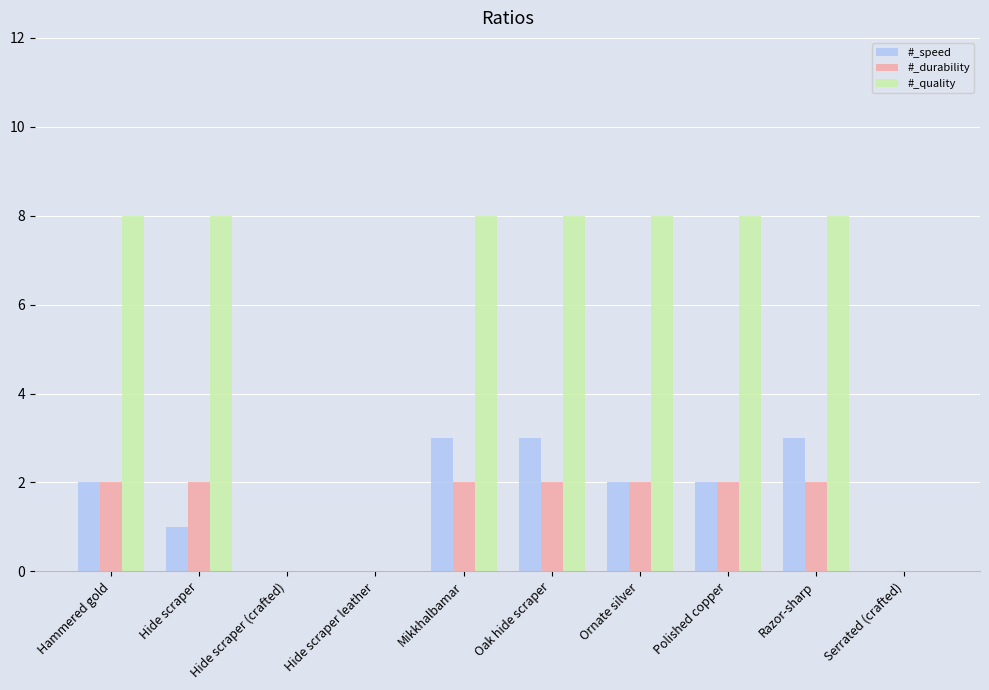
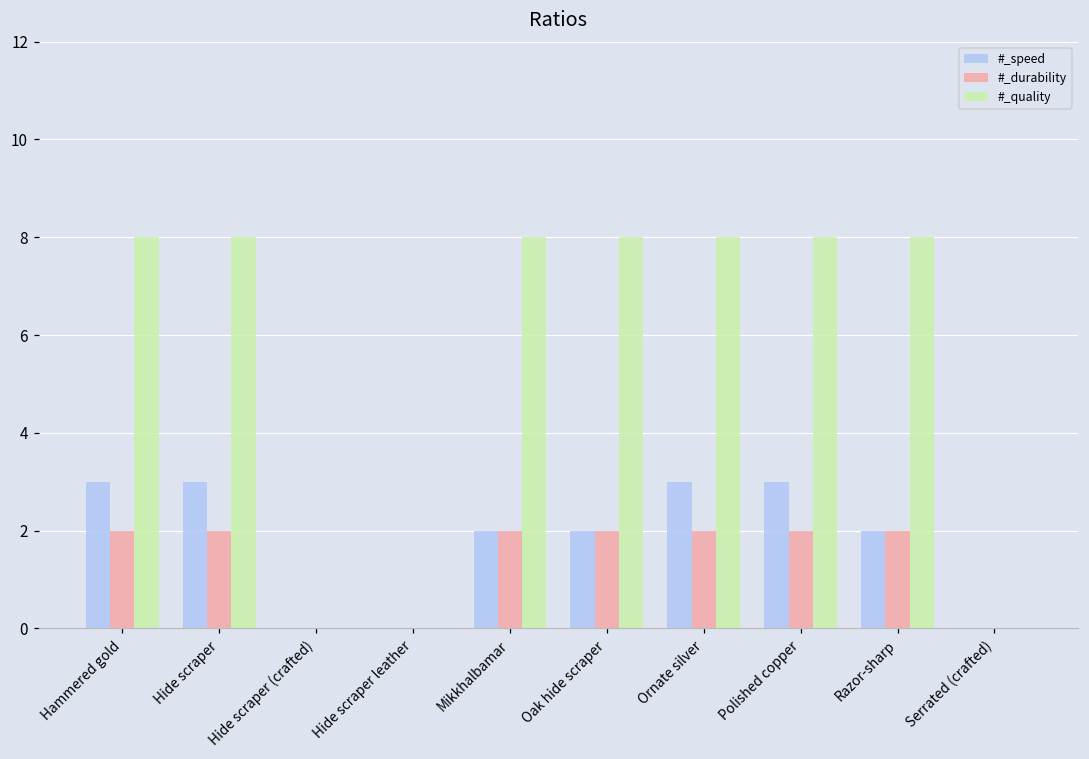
#_speed, Hammered gold: 2 -> 3
#_speed, Hide scraper: 1 -> 3
#_speed, Mikkhalbamar: 3 -> 2
#_speed, Oak hide scraper: 3 -> 2
#_speed, Ornate silver: 2 -> 3
#_speed, Polished copper: 2 -> 3
#_speed, Razor-sharp: 3 -> 2
